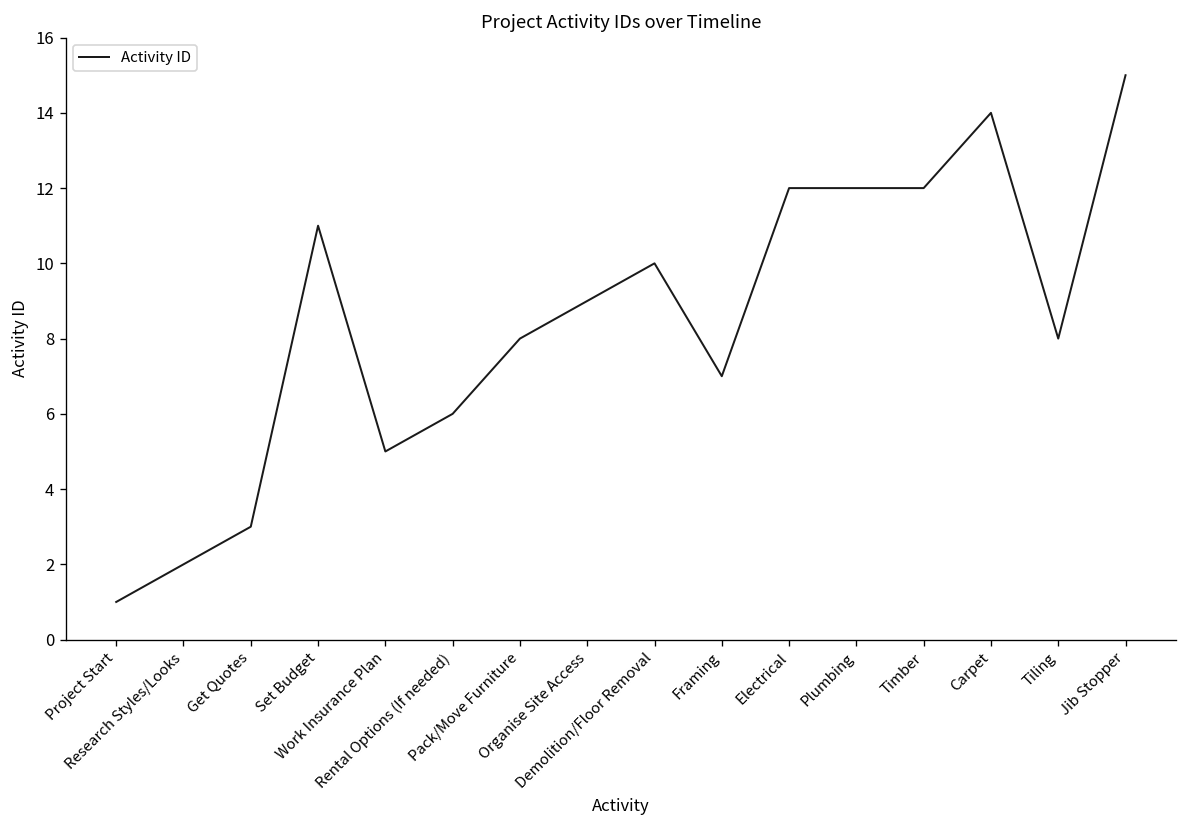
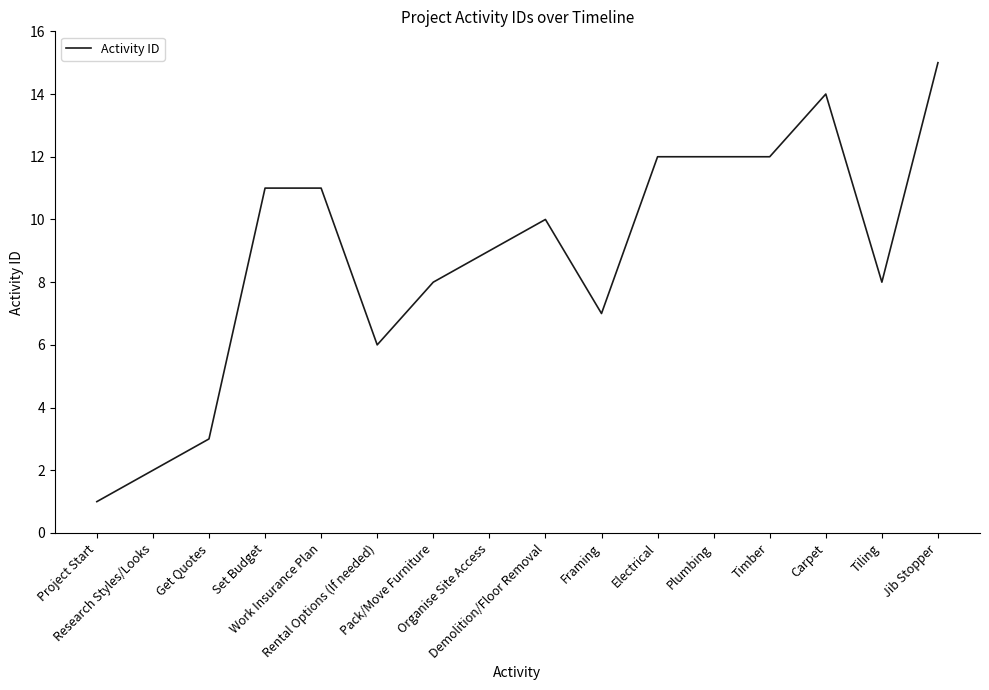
Work Insurance Plan: 5 -> 11
